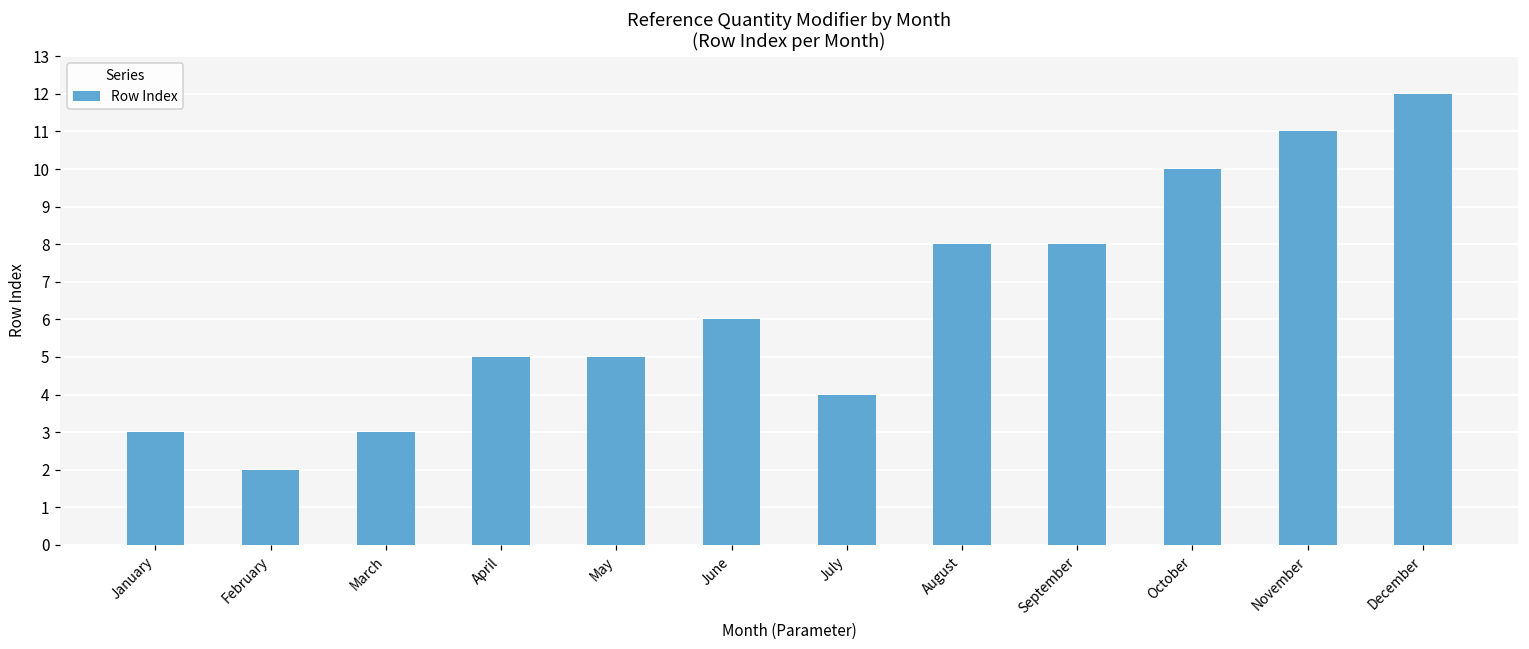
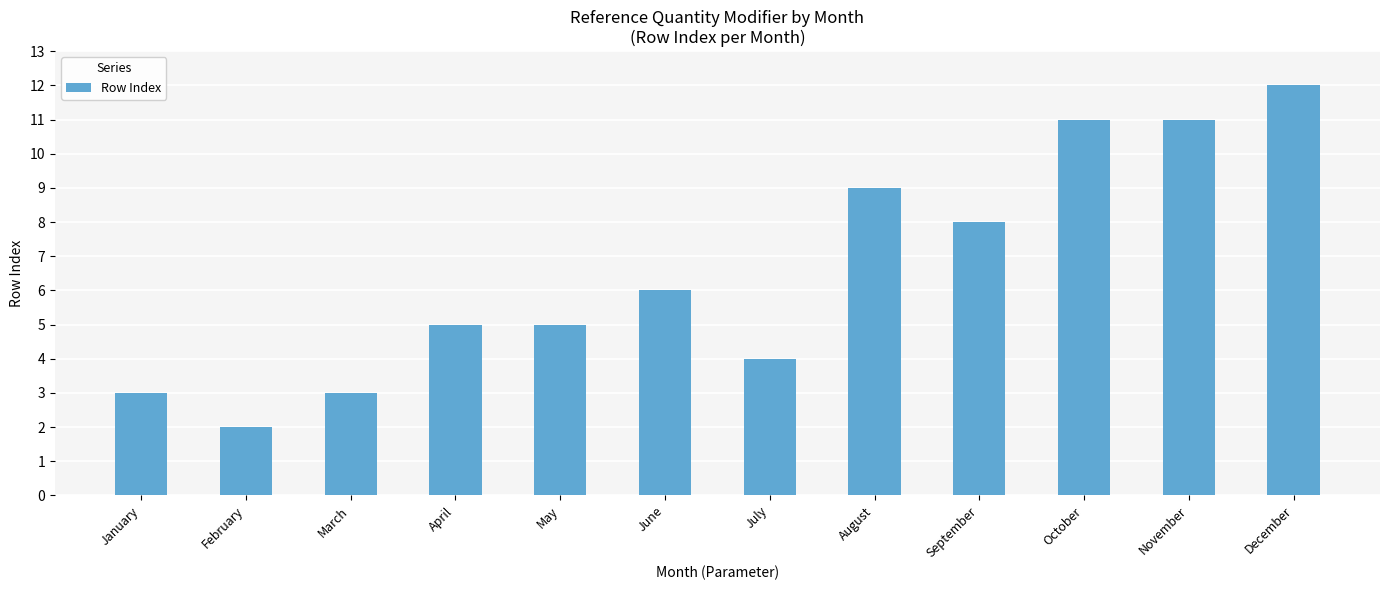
August: 8 -> 9
October: 10 -> 11
